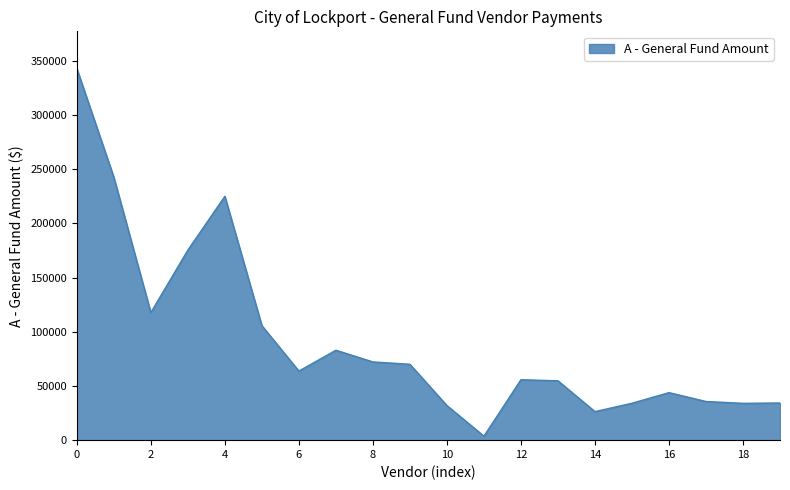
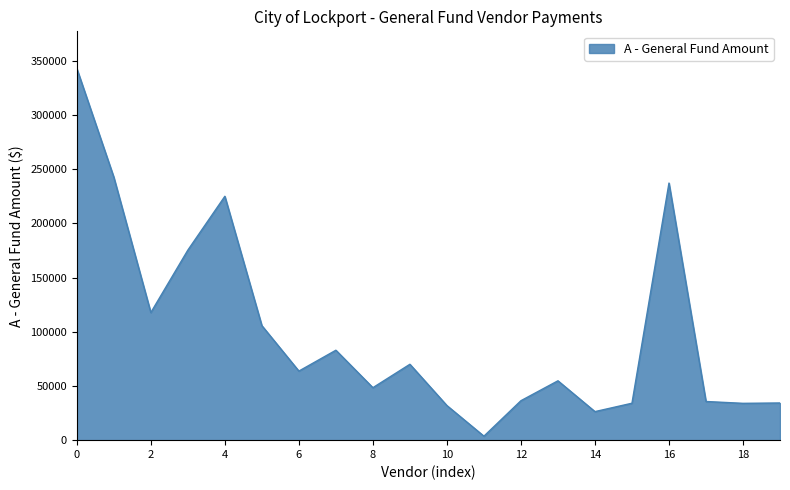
8: 72000 -> 48000
12: 56000 -> 36000
16: 44000 -> 237000
